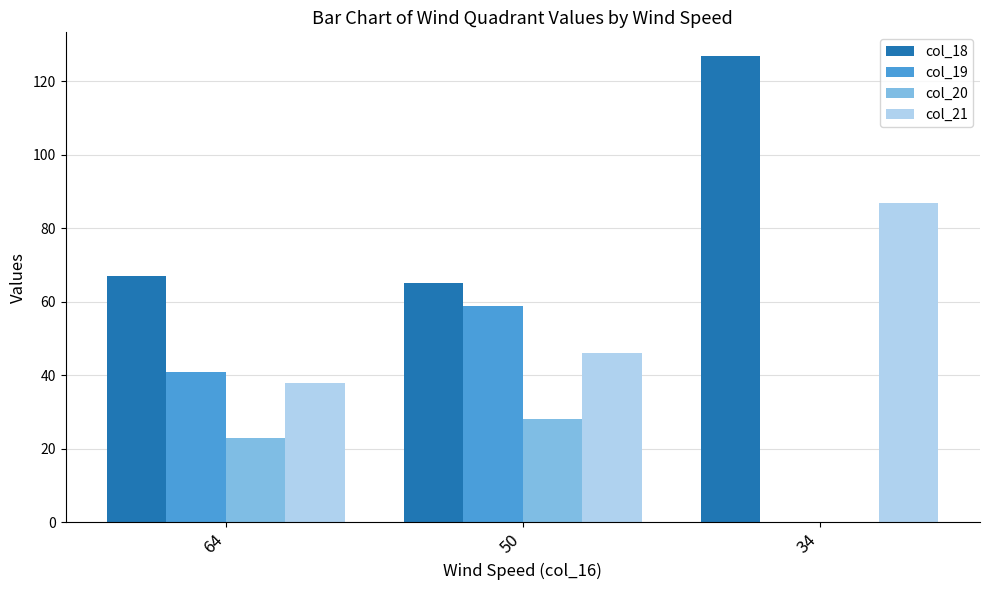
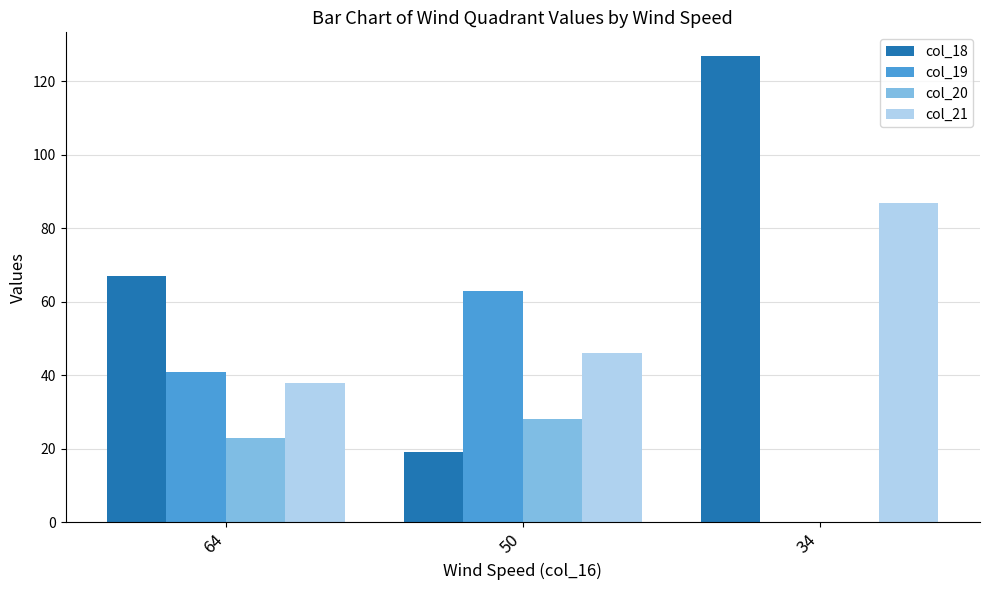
col_18, 50: 65 -> 19
col_19, 50: 59 -> 63
